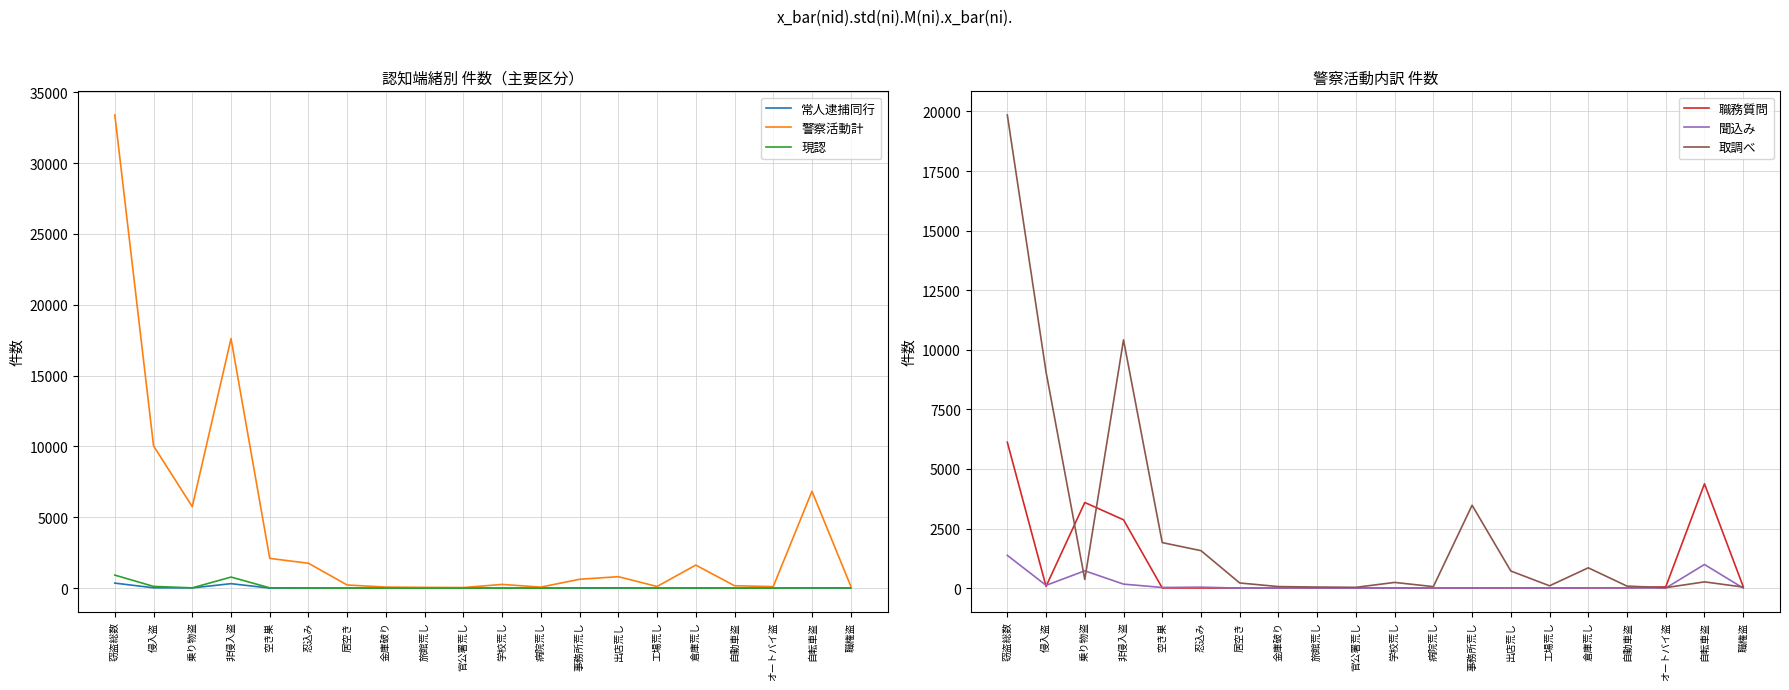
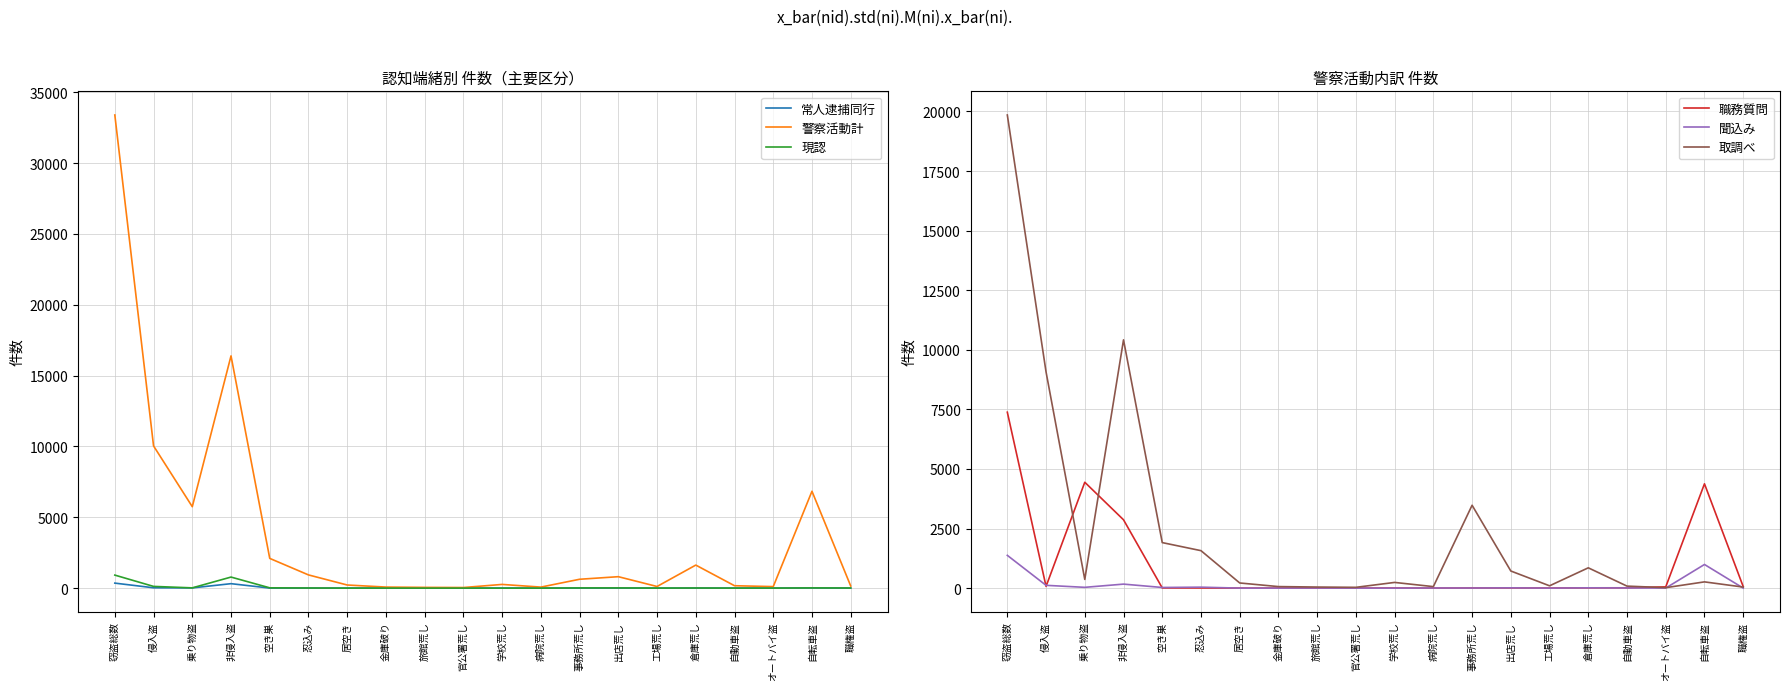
認知端緒別 件数（主要区分）, 警察活動計, 非侵入盗: 17600 -> 16400
認知端緒別 件数（主要区分）, 警察活動計, 忍込み: 1800 -> 900
警察活動内訳 件数, 職務質問, 窃盗総数: 6100 -> 7400
警察活動内訳 件数, 職務質問, 乗り物盗: 3600 -> 4400
警察活動内訳 件数, 聞込み, 乗り物盗: 700 -> 0
